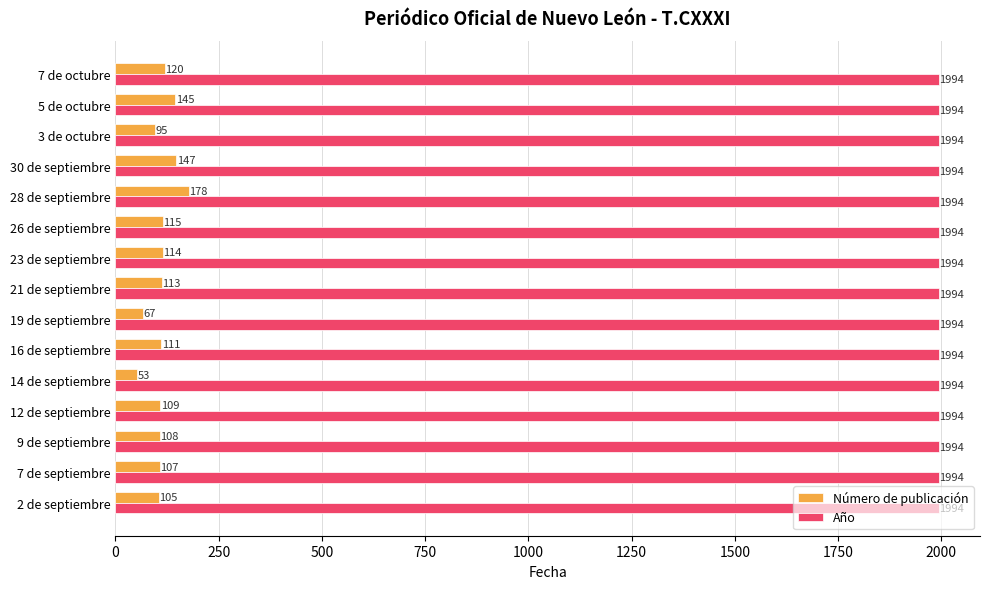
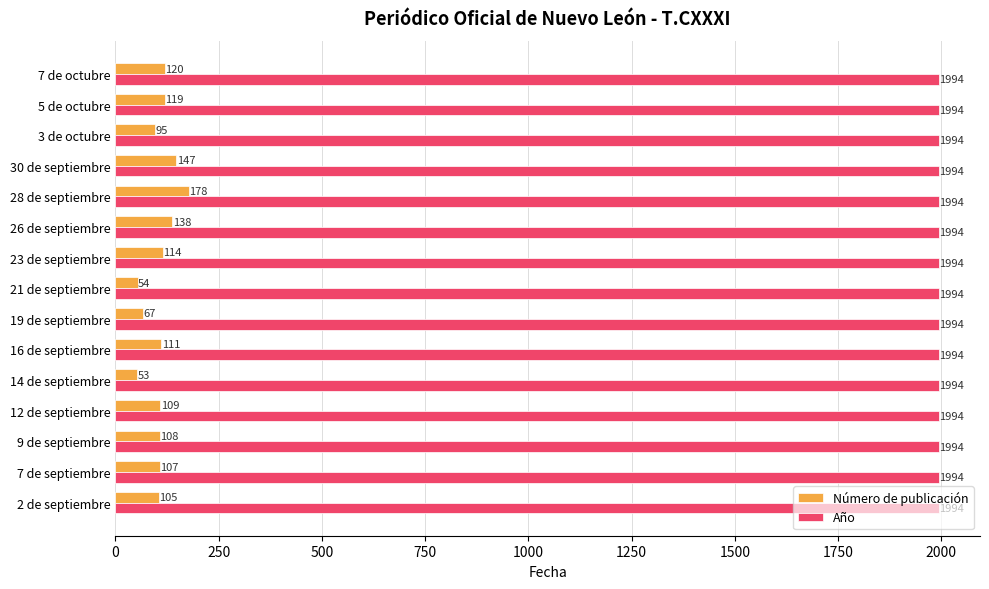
Número de publicación, 5 de octubre: 145 -> 119
Número de publicación, 26 de septiembre: 115 -> 138
Número de publicación, 21 de septiembre: 113 -> 54
